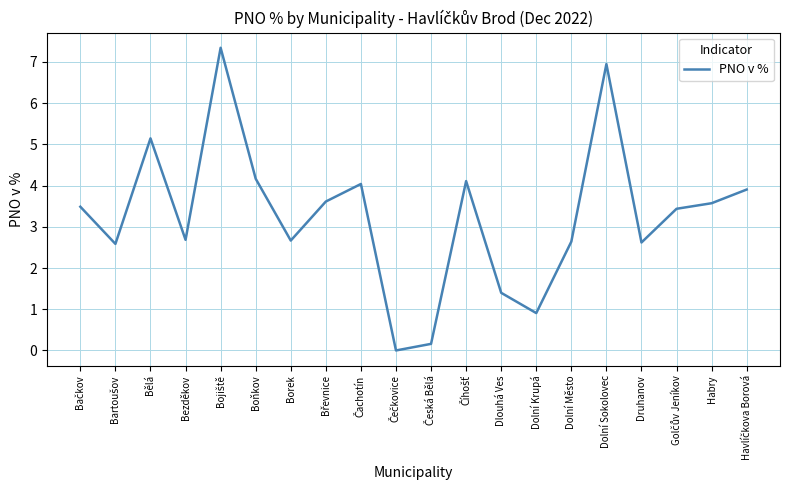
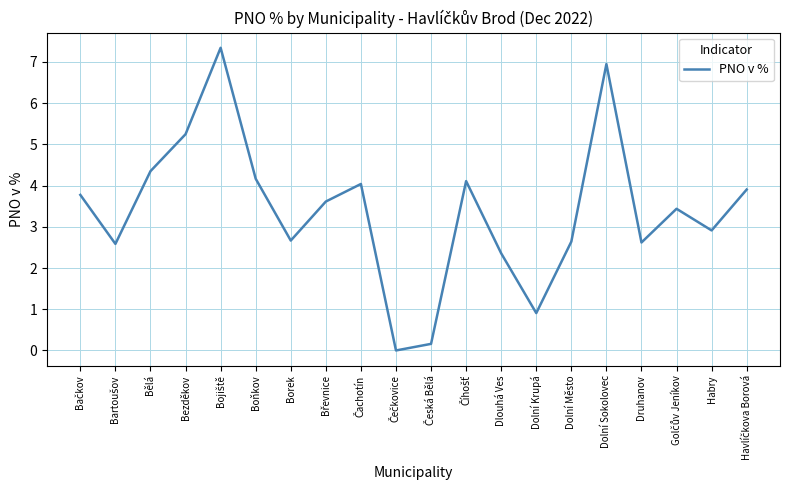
Bačkov: 3.5 -> 3.8
Bělá: 5.1 -> 4.4
Bezděkov: 2.7 -> 5.2
Dlouhá Ves: 1.4 -> 2.4
Habry: 3.6 -> 2.9
